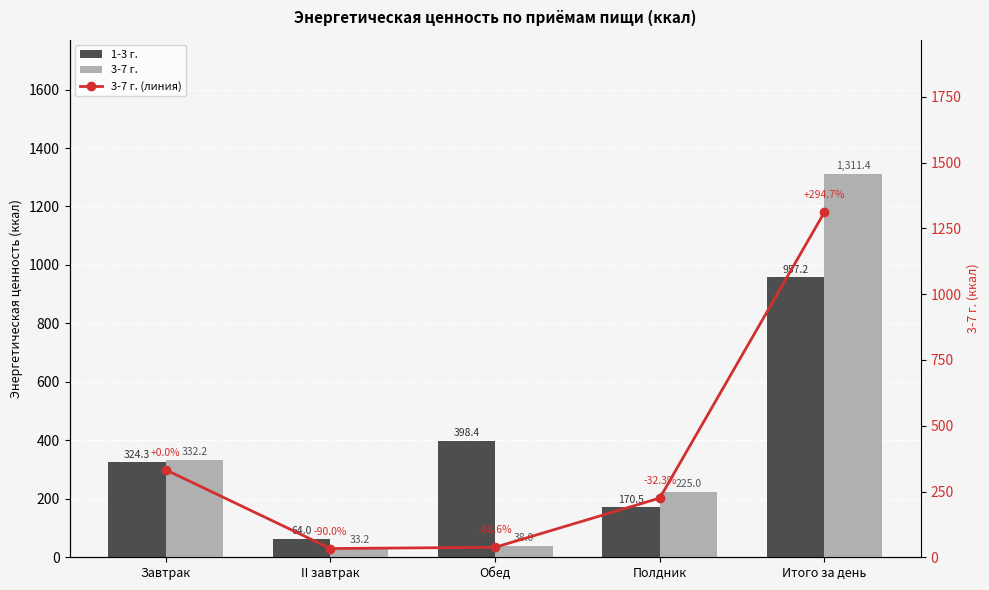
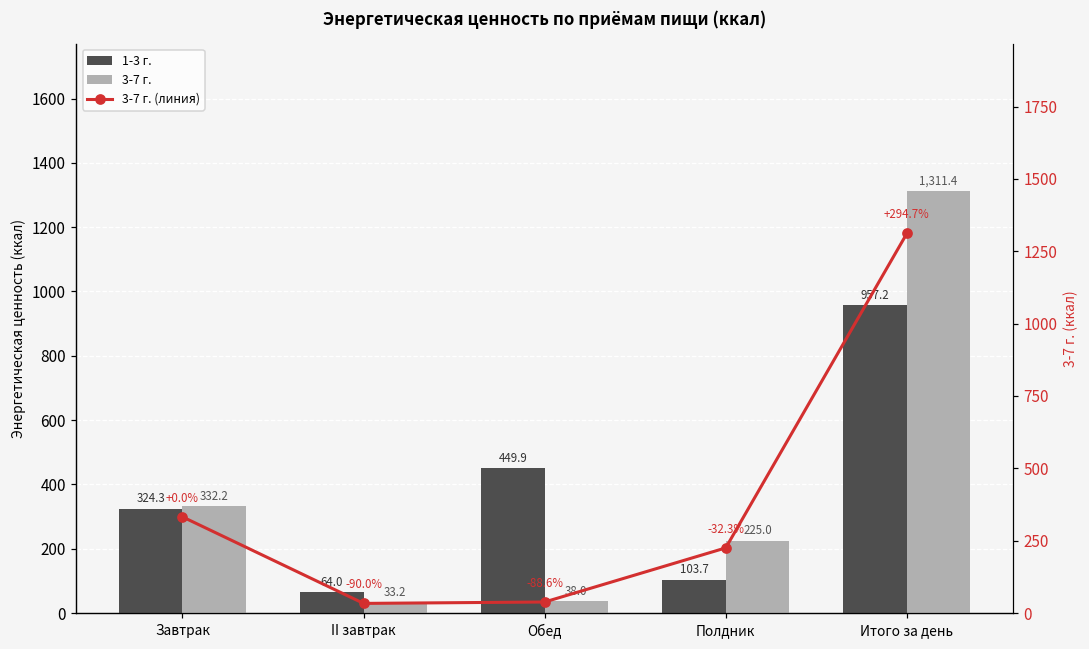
1-3 г., Обед: 398.4 -> 449.9
1-3 г., Полдник: 170.5 -> 103.7
